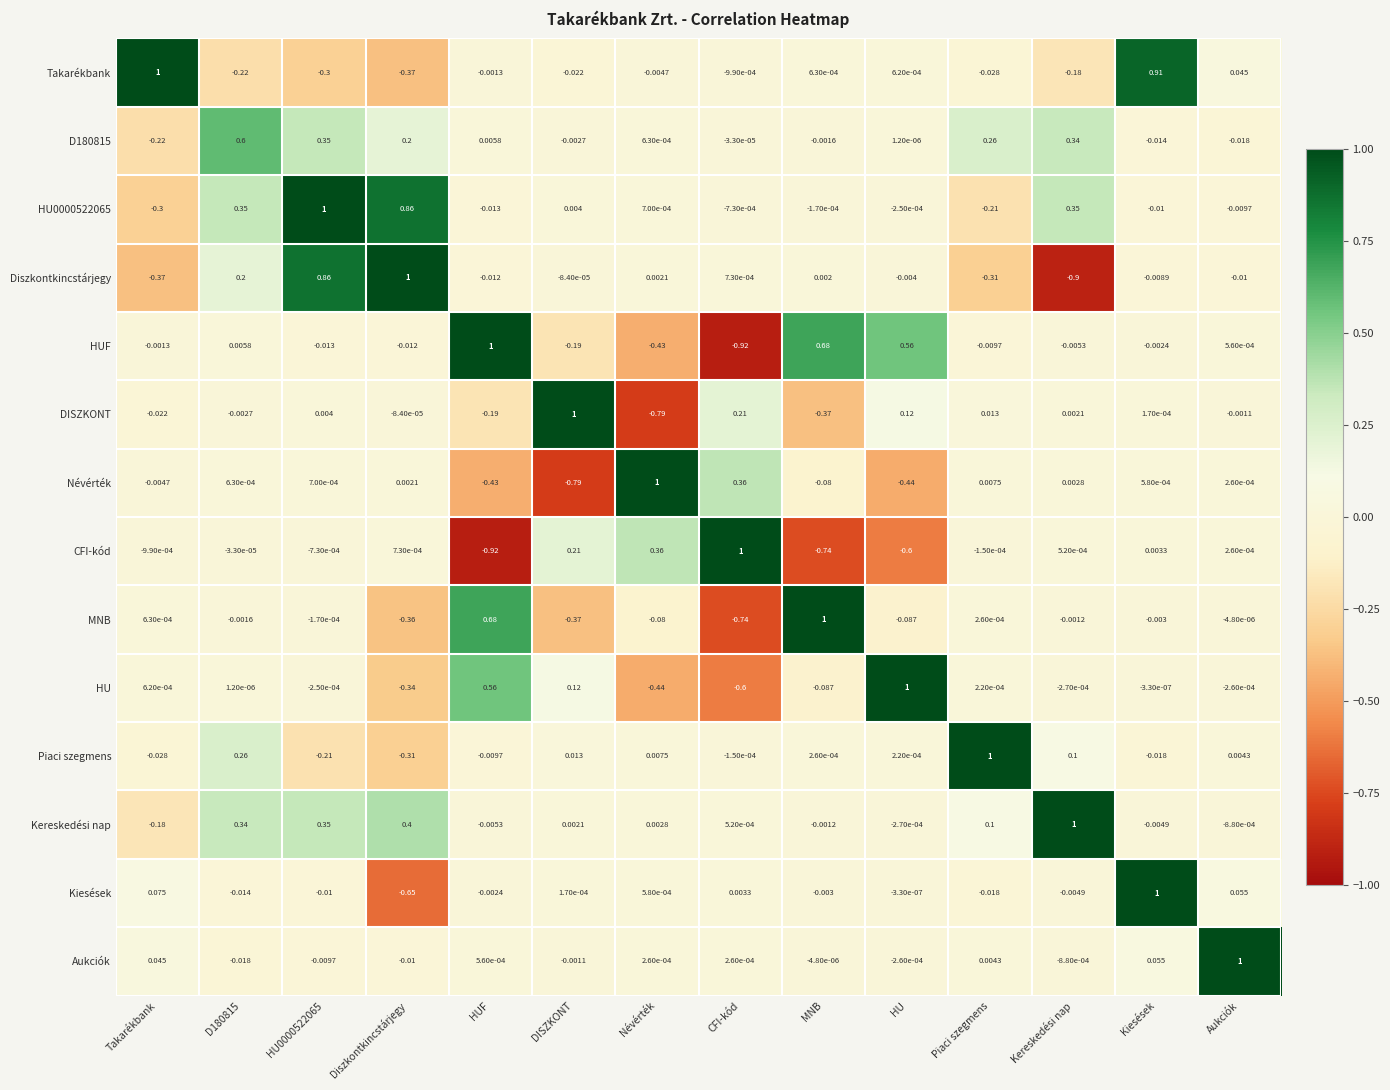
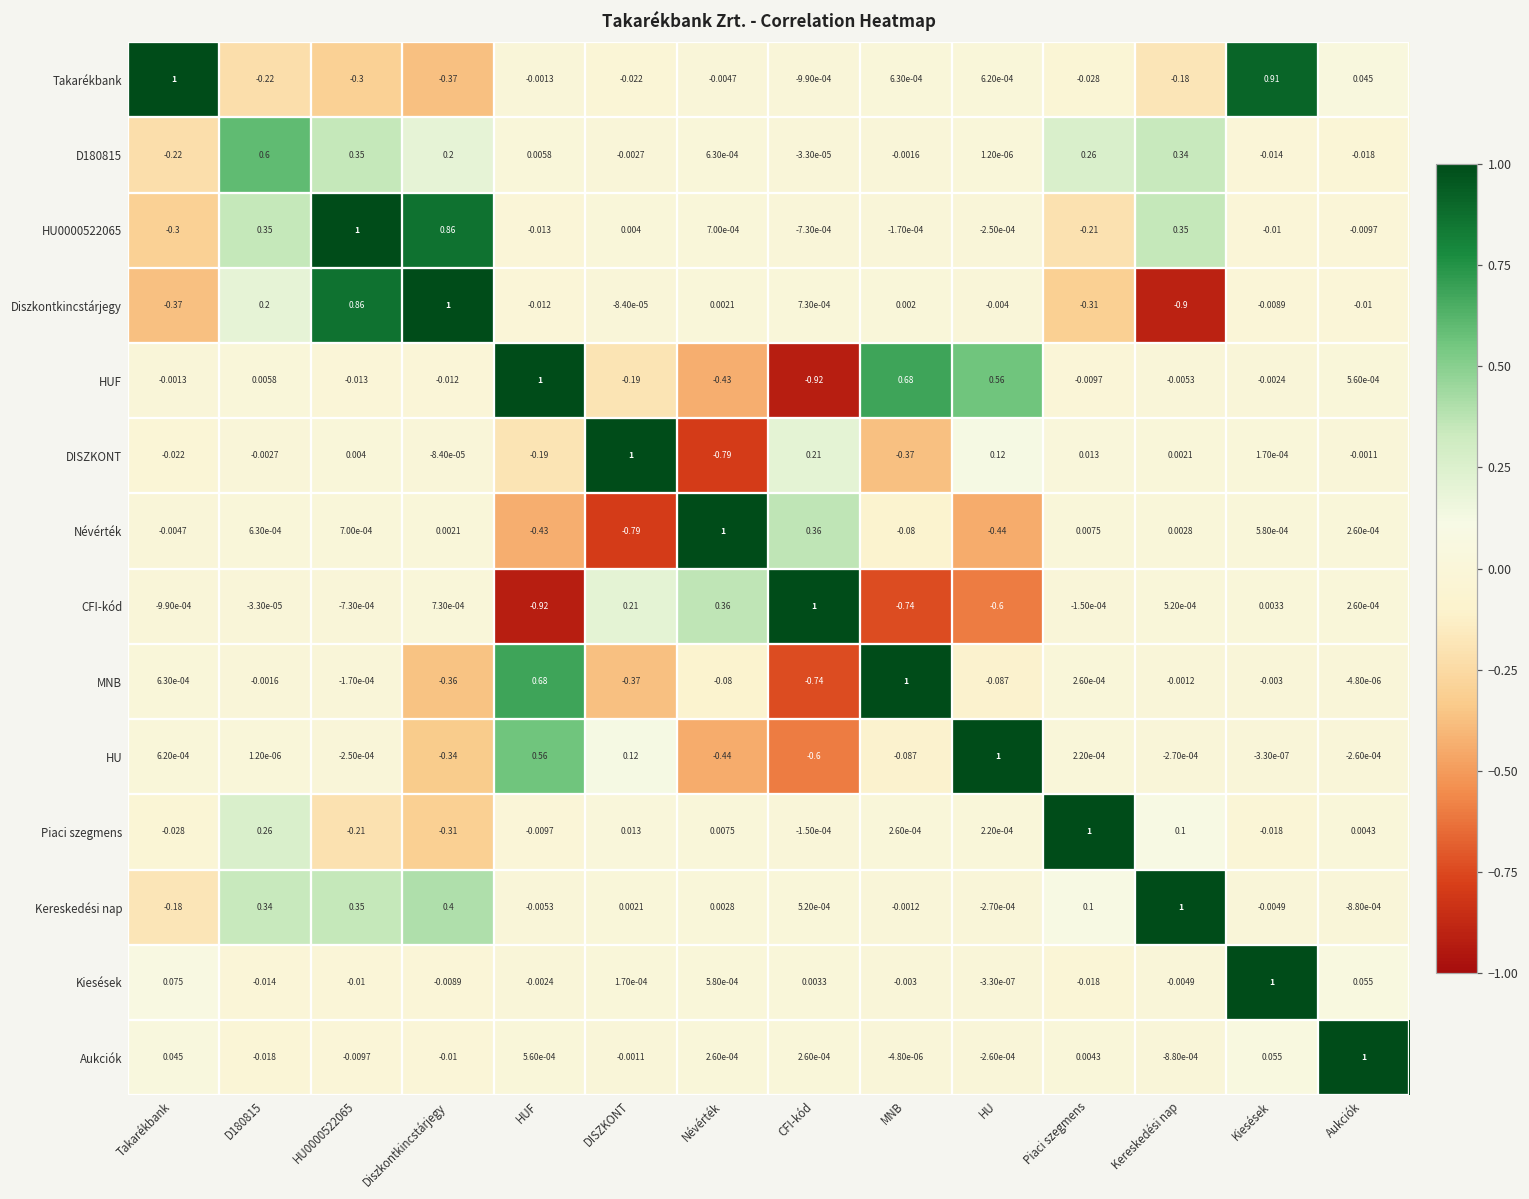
Kiesések, Diszkontkincstárjegy: -0.65 -> -0.0089
